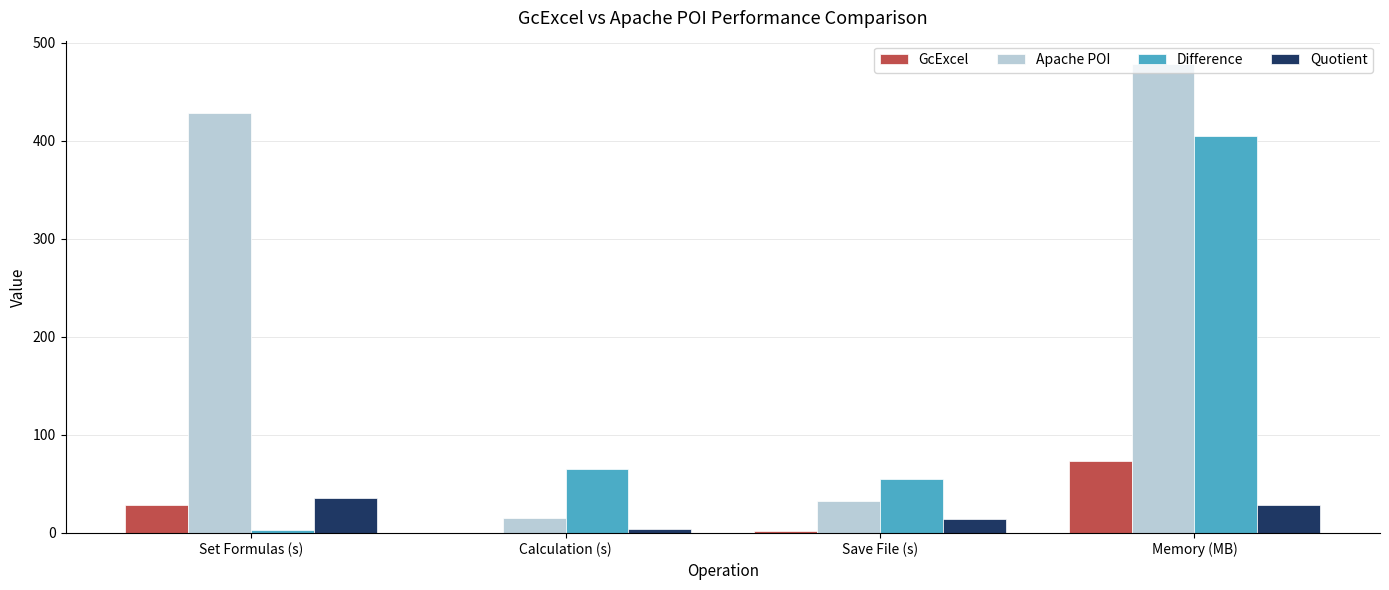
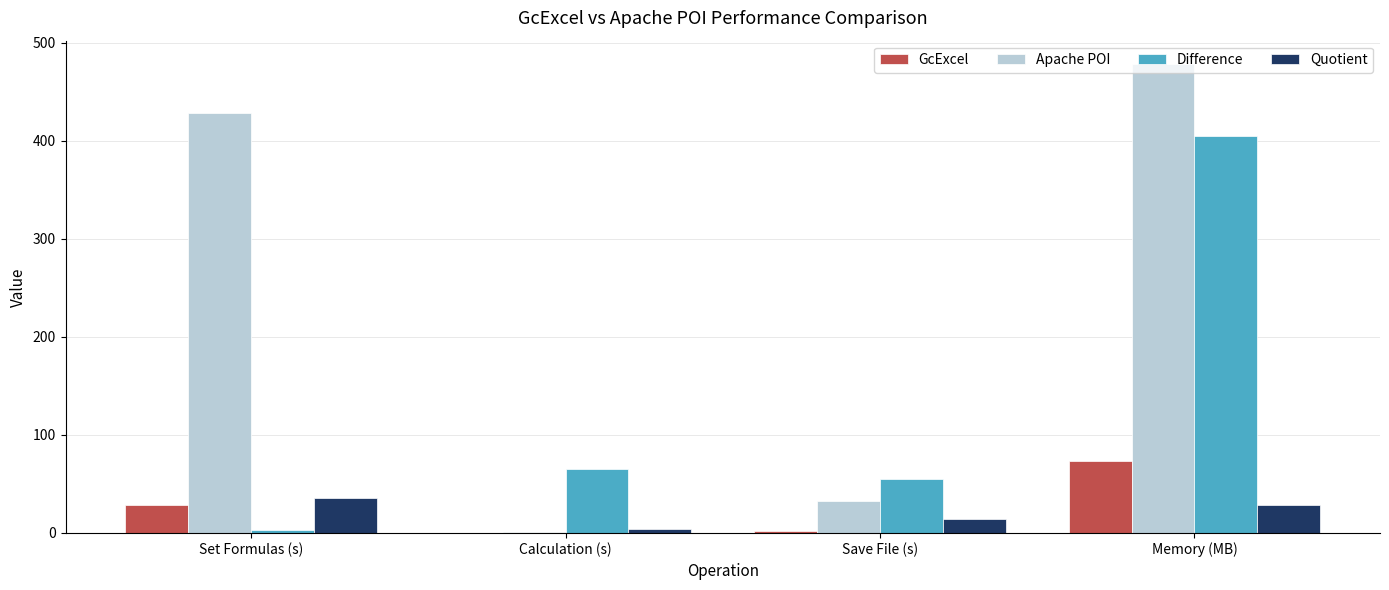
Apache POI, Calculation (s): 20 -> 0
